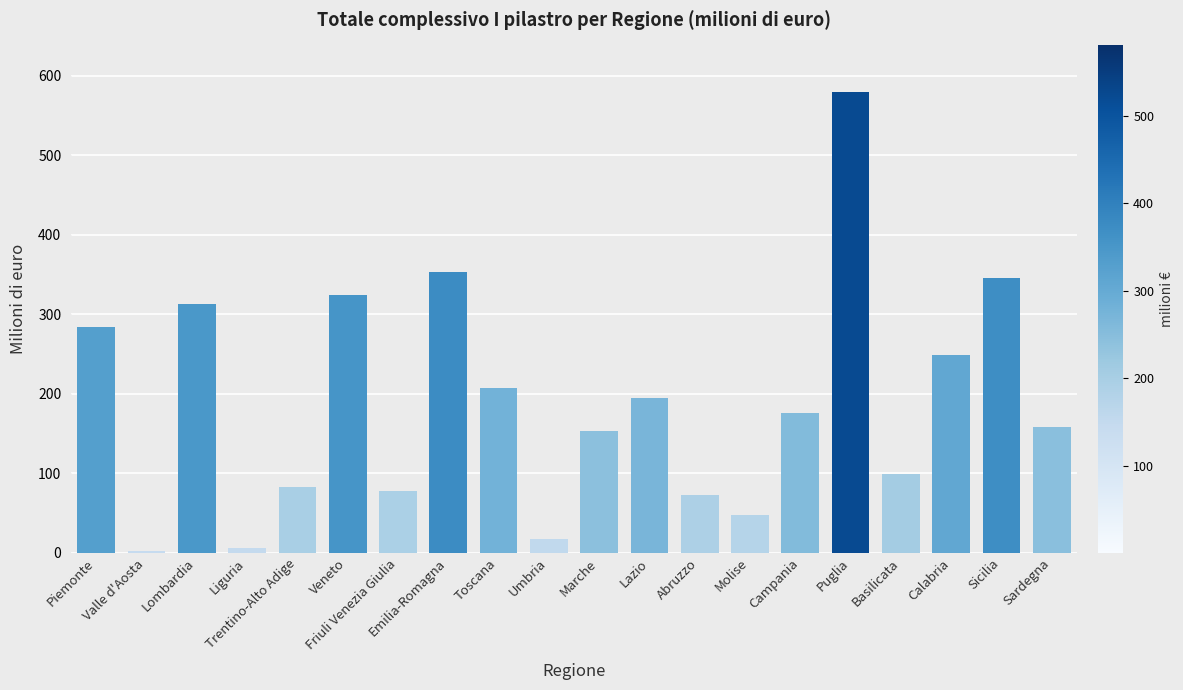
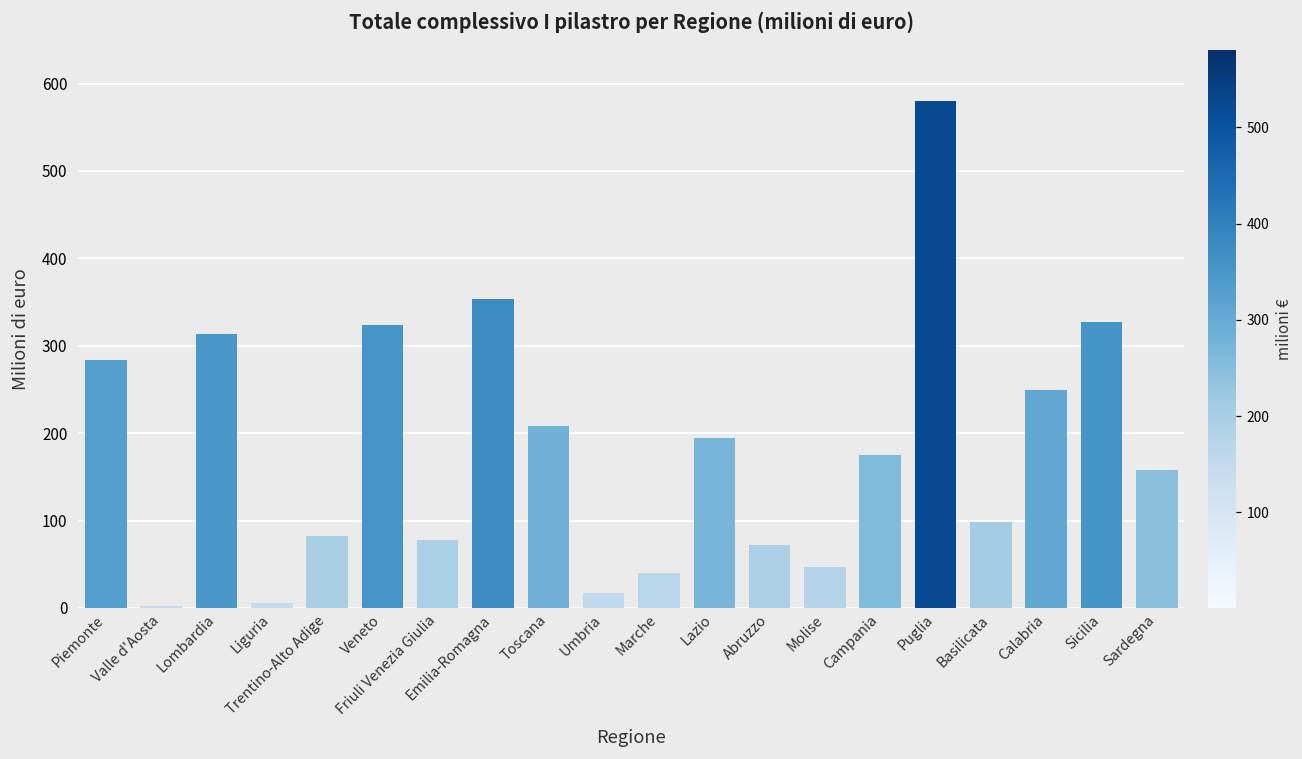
Marche: 150 -> 40
Sicilia: 350 -> 330
